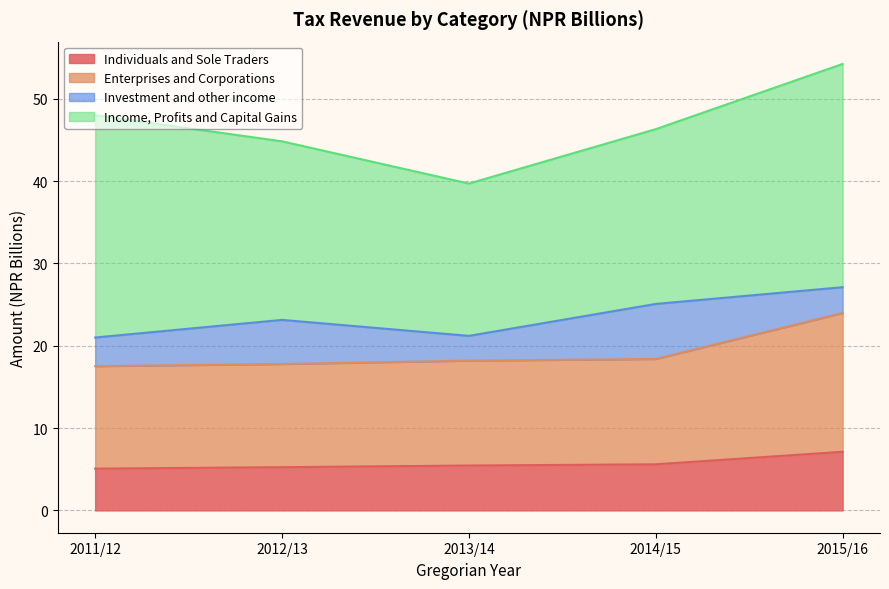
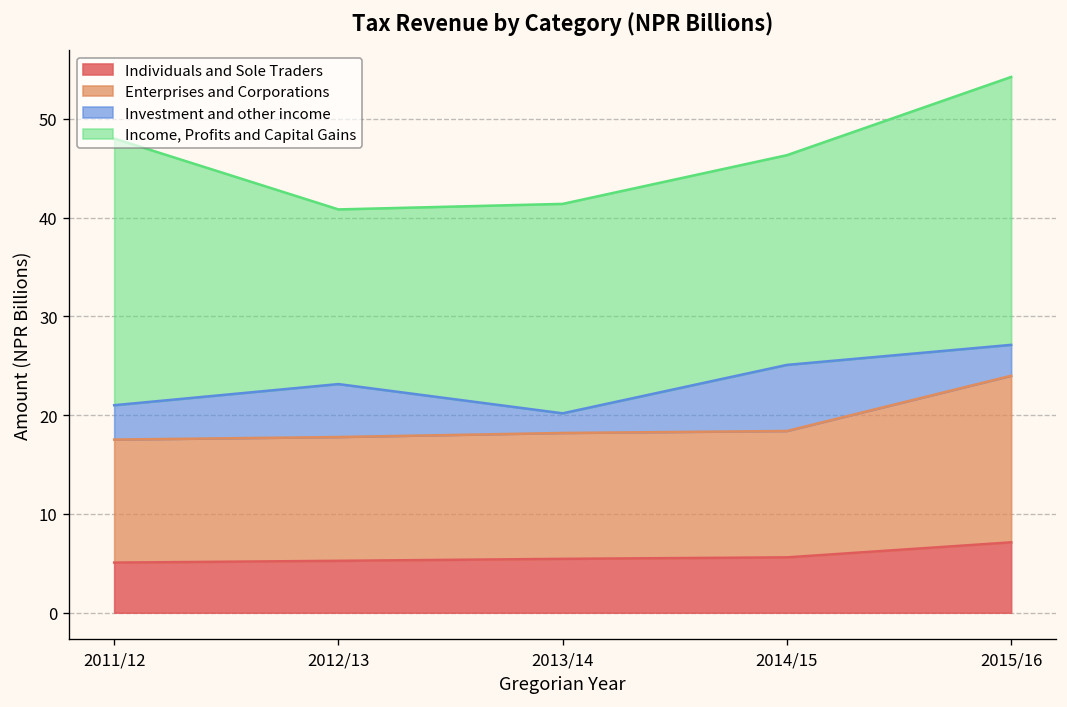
Income, Profits and Capital Gains, 2012/13: 22 -> 18
Investment and other income, 2013/14: 3 -> 2
Income, Profits and Capital Gains, 2013/14: 19 -> 21
